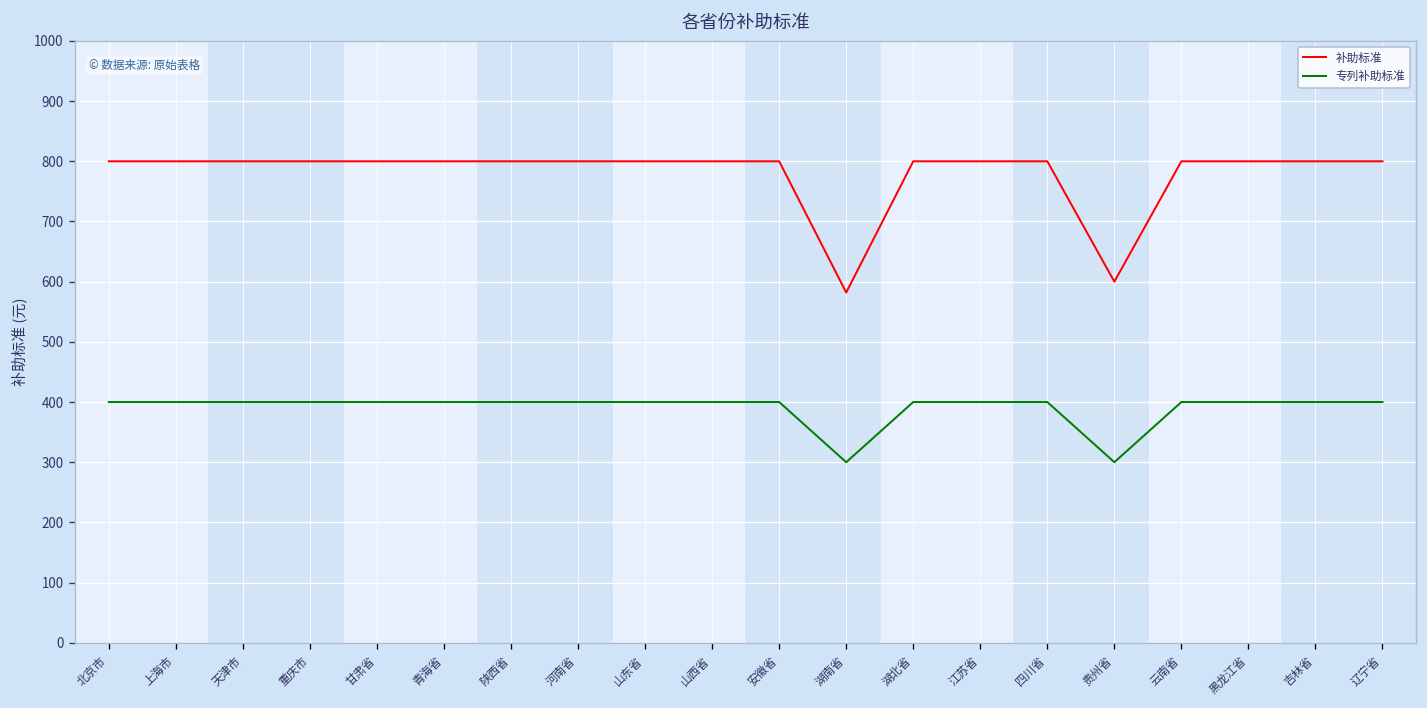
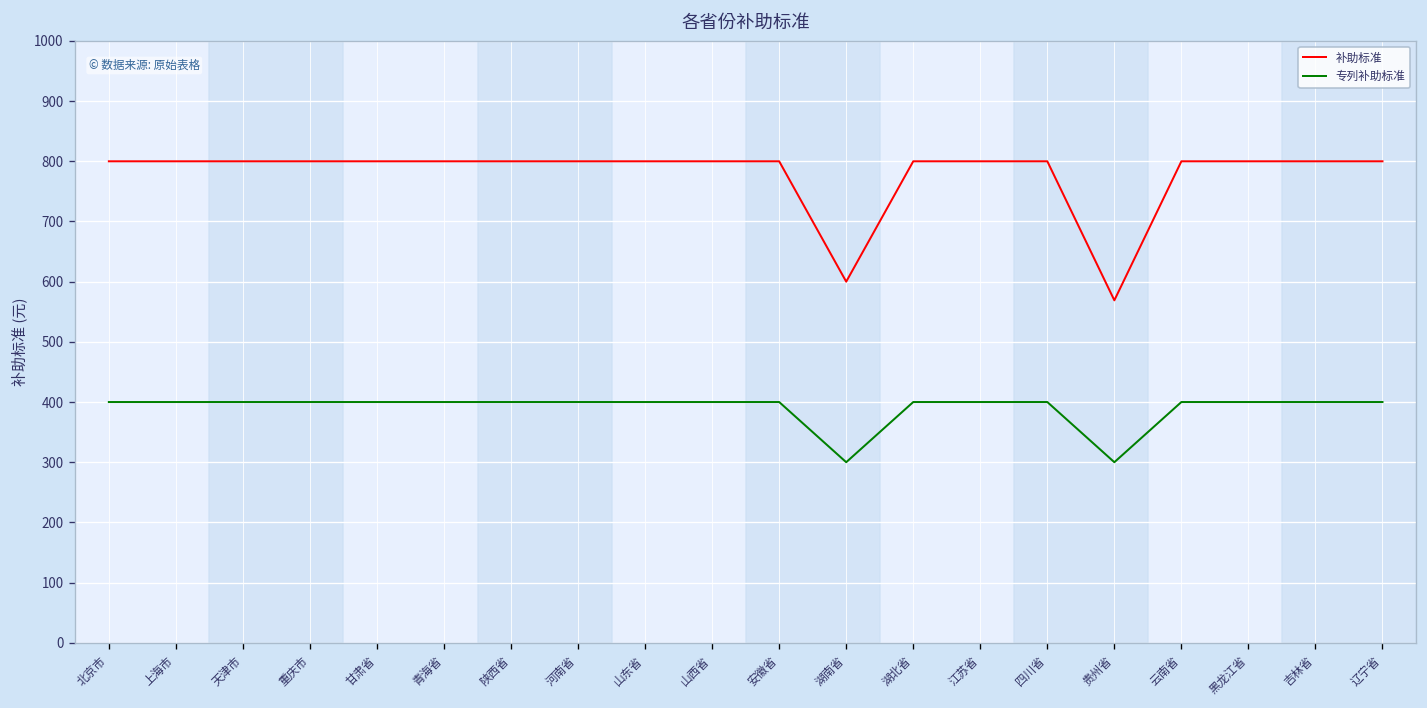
补助标准, 湖南省: 580 -> 600
补助标准, 贵州省: 600 -> 570
